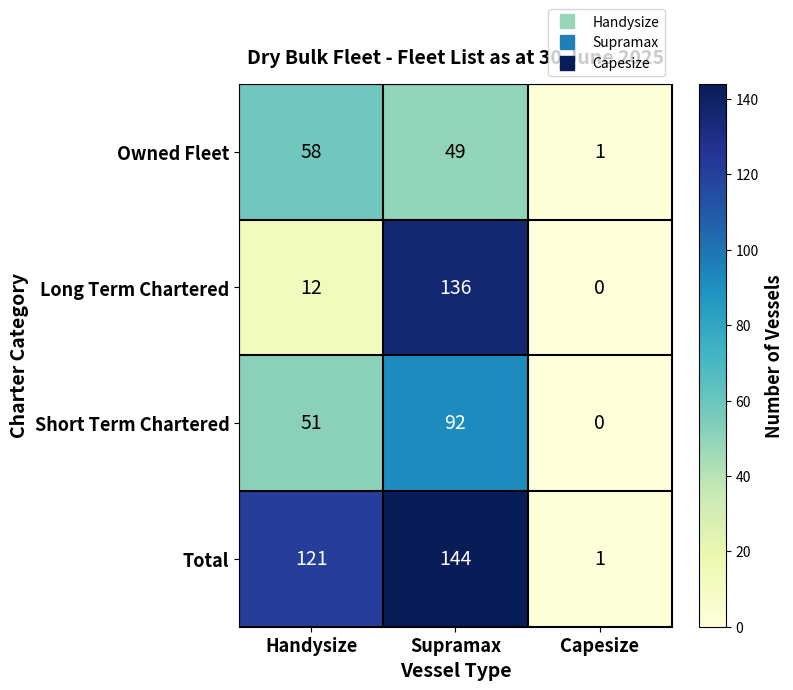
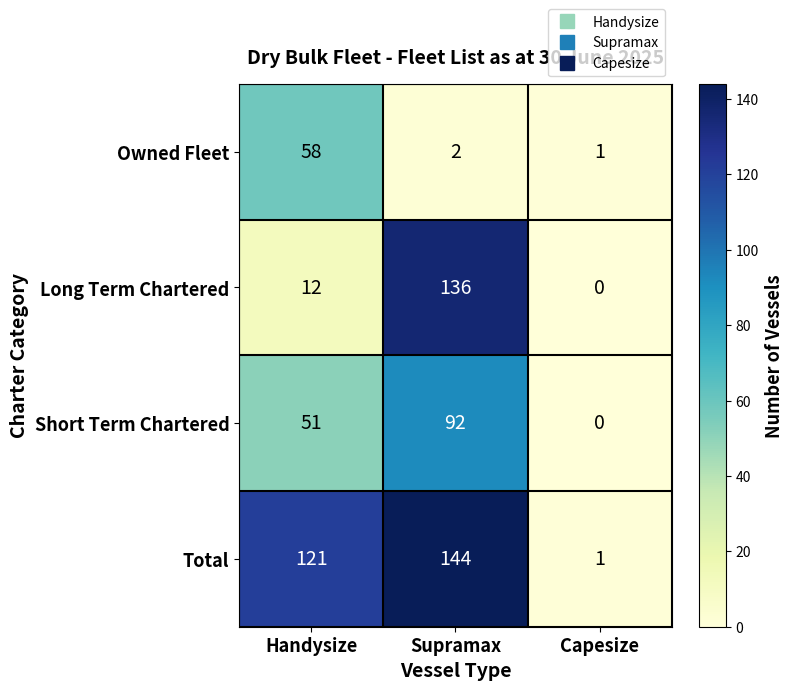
Owned Fleet, Supramax: 49 -> 2
